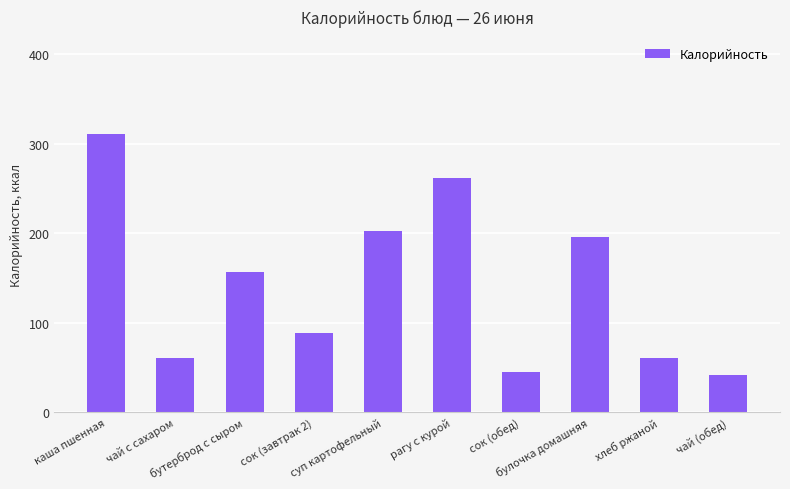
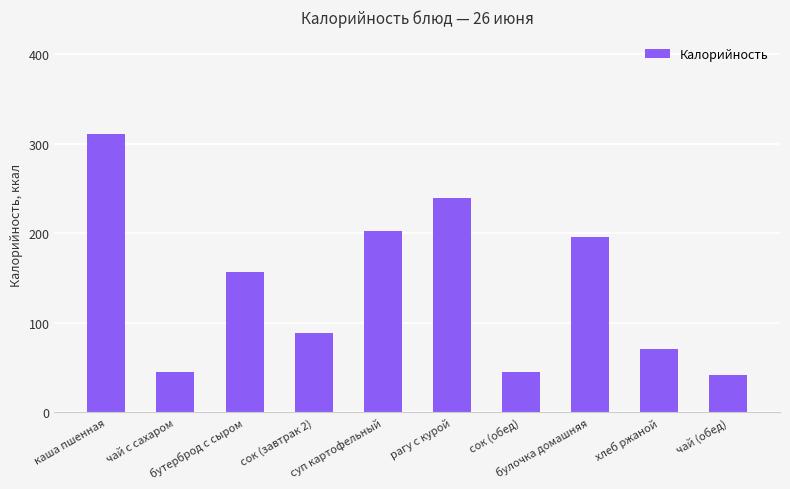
чай с сахаром: 60 -> 50
рагу с курой: 260 -> 240
хлеб ржаной: 60 -> 70
